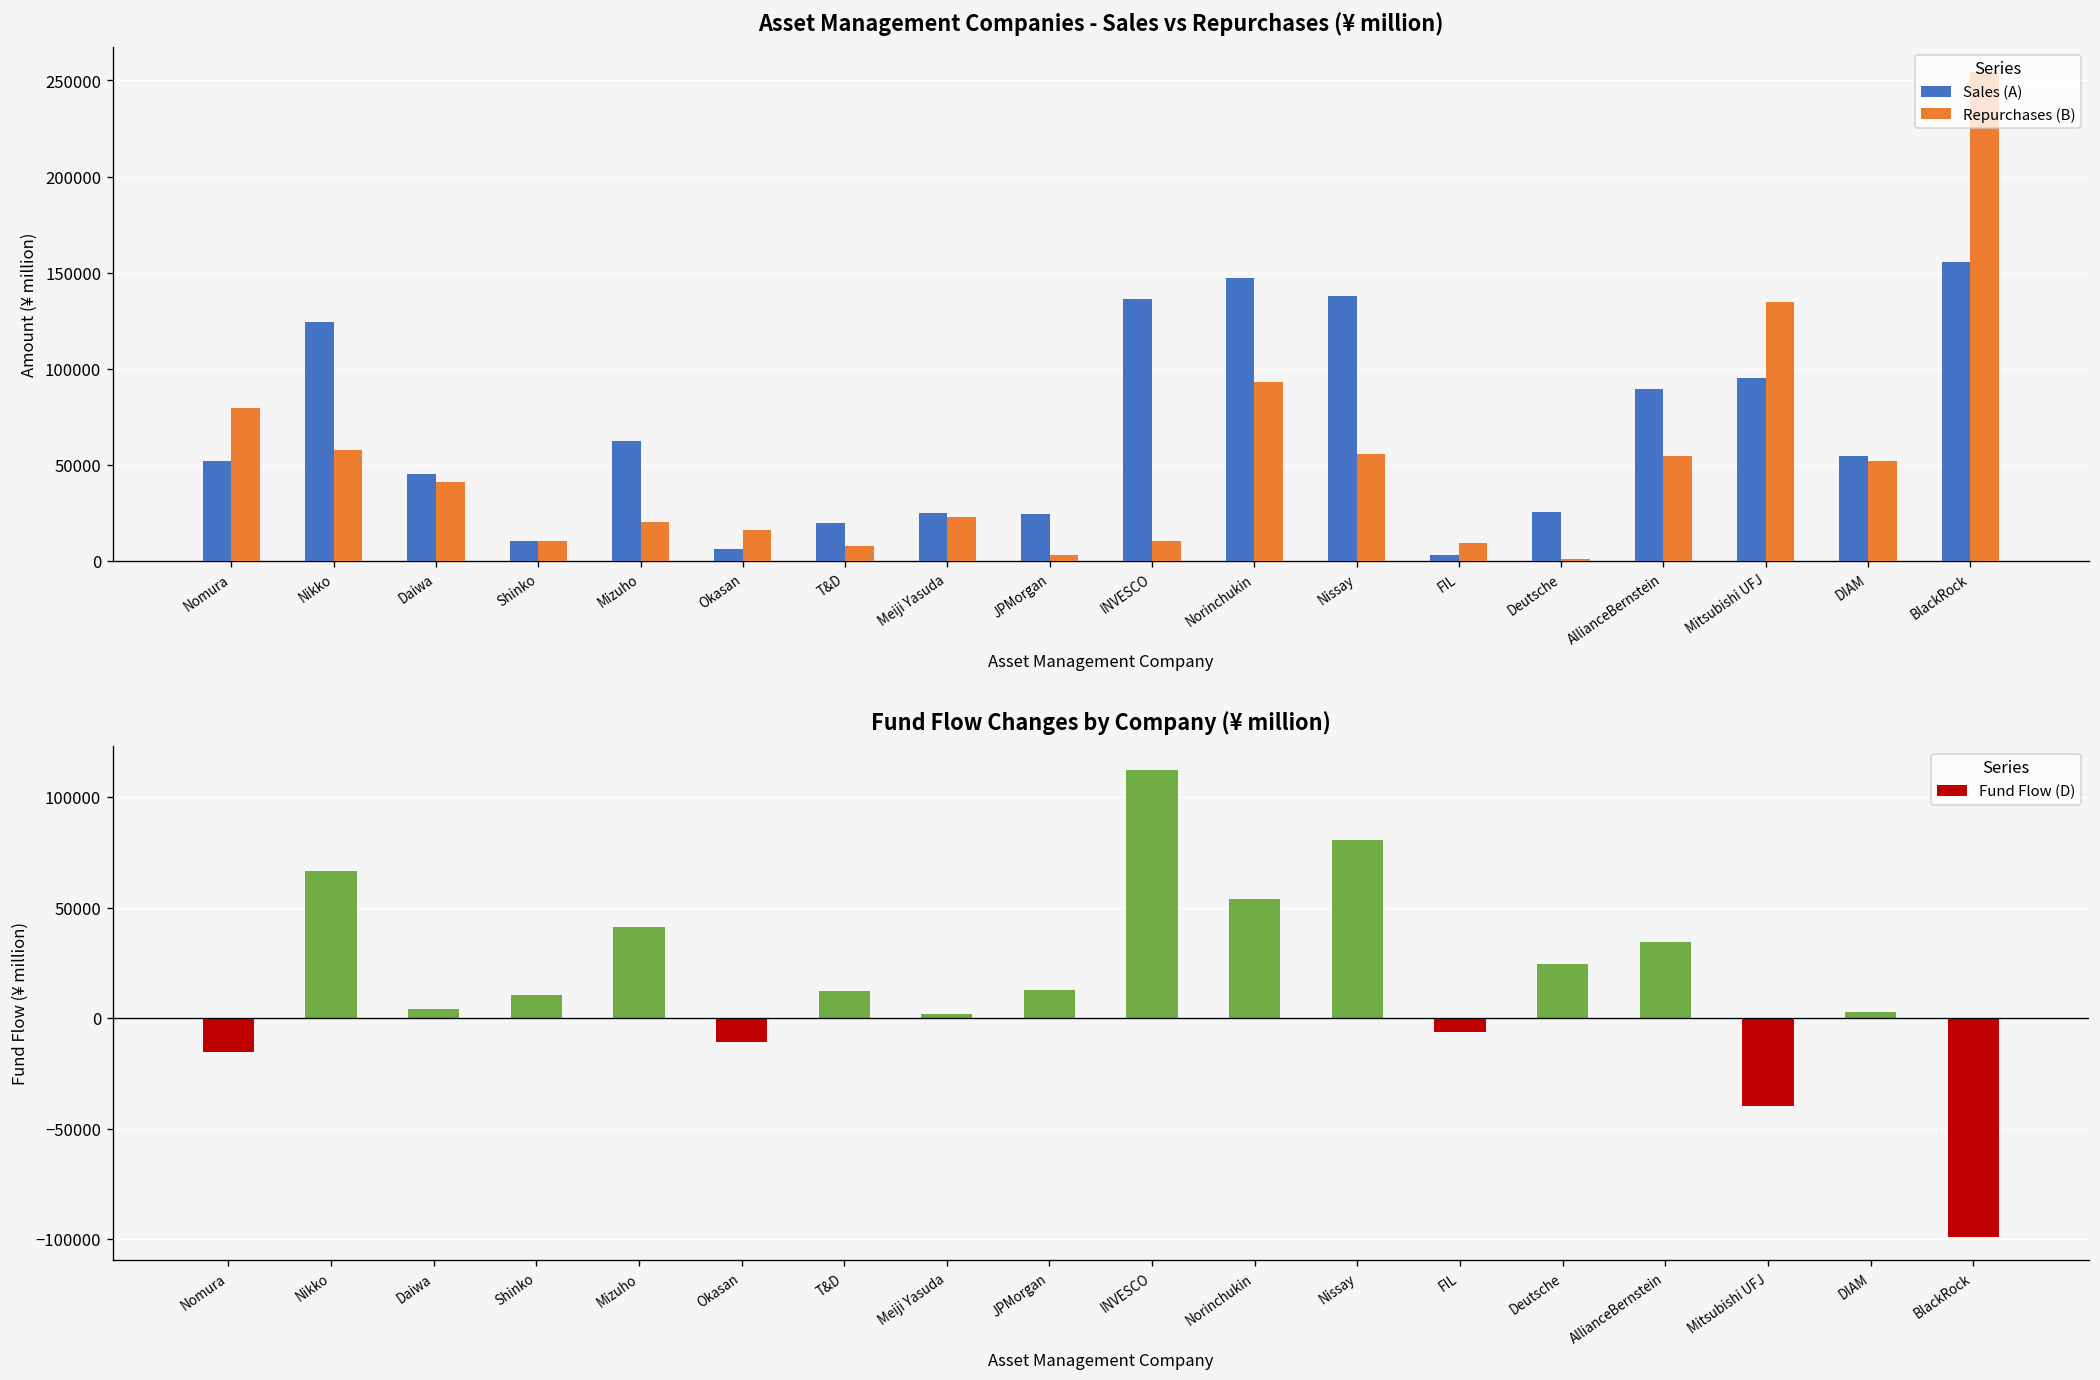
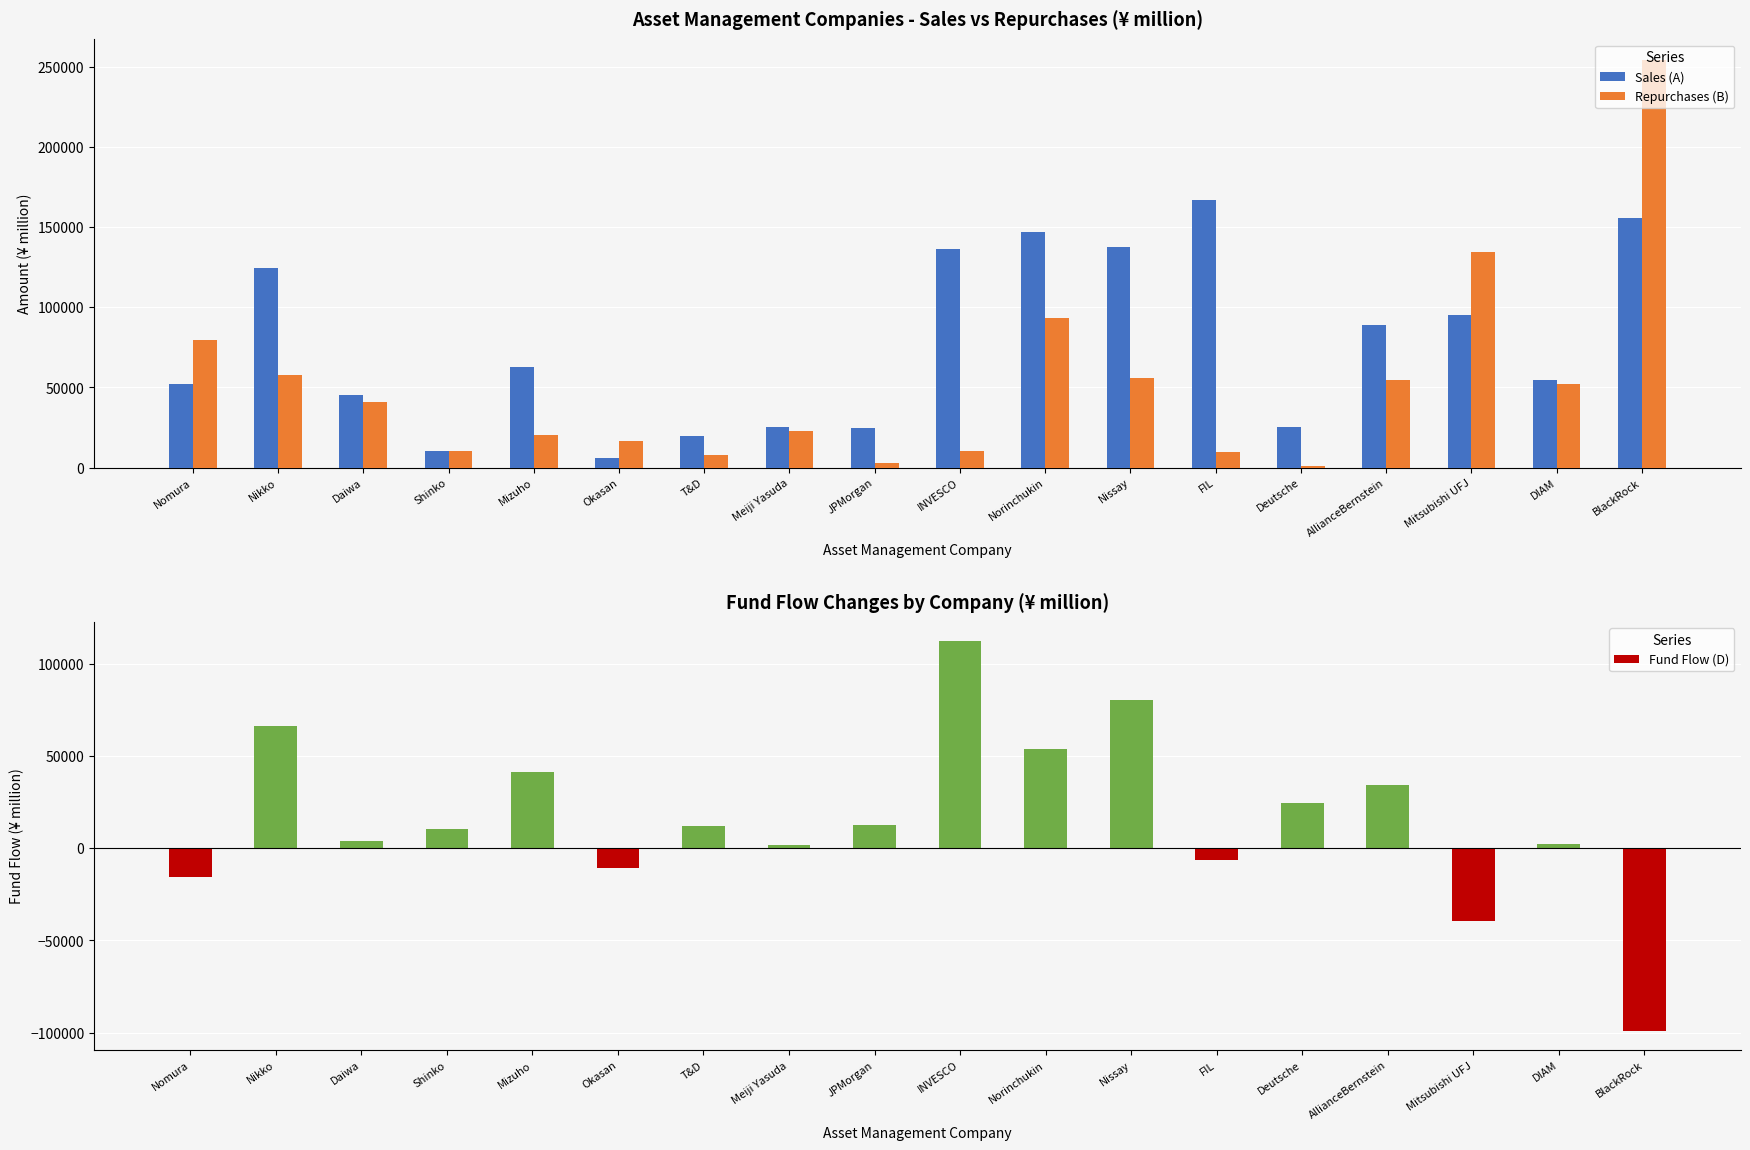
Asset Management Companies - Sales vs Repurchases (¥ million), Sales (A), FIL: 3000 -> 167000
